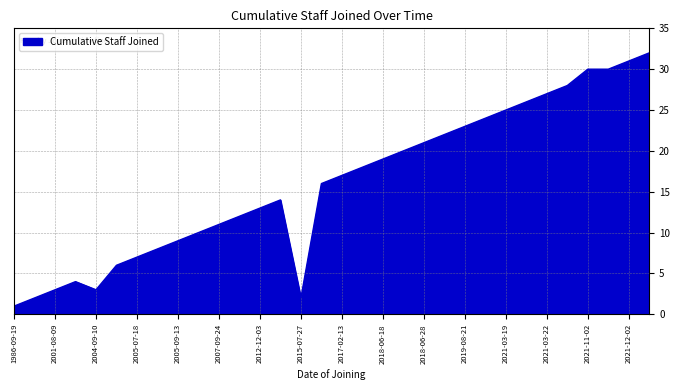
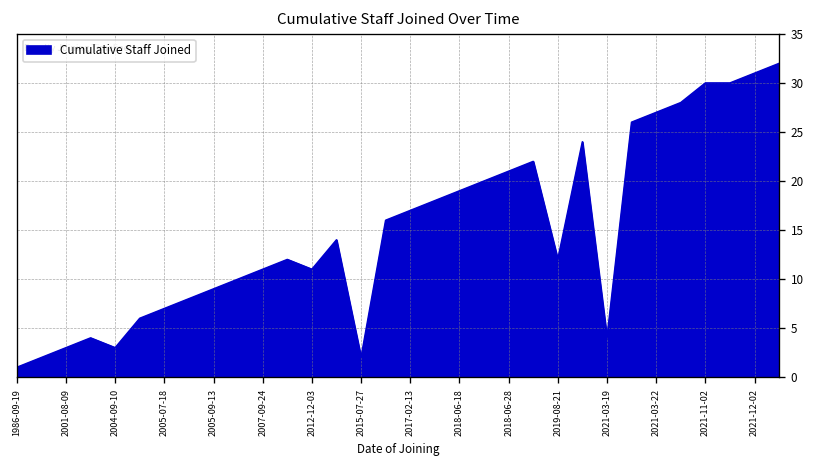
2012-12-03: 13 -> 11
2019-08-21: 23 -> 12
2021-03-19: 25 -> 4
